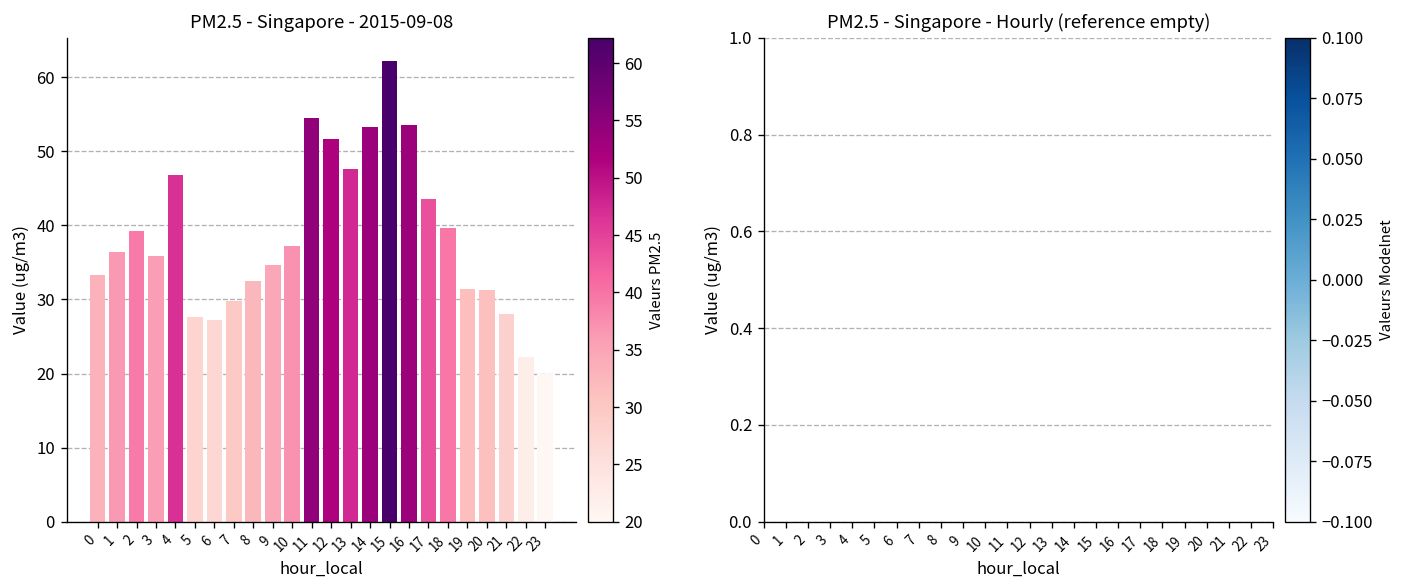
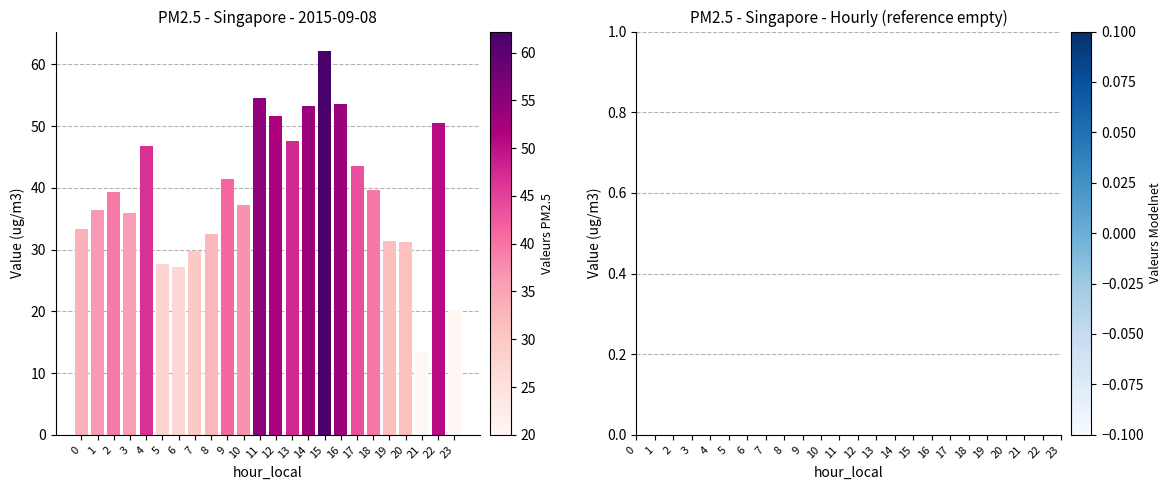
9: 35 -> 41
21: 28 -> 13
22: 22 -> 51
